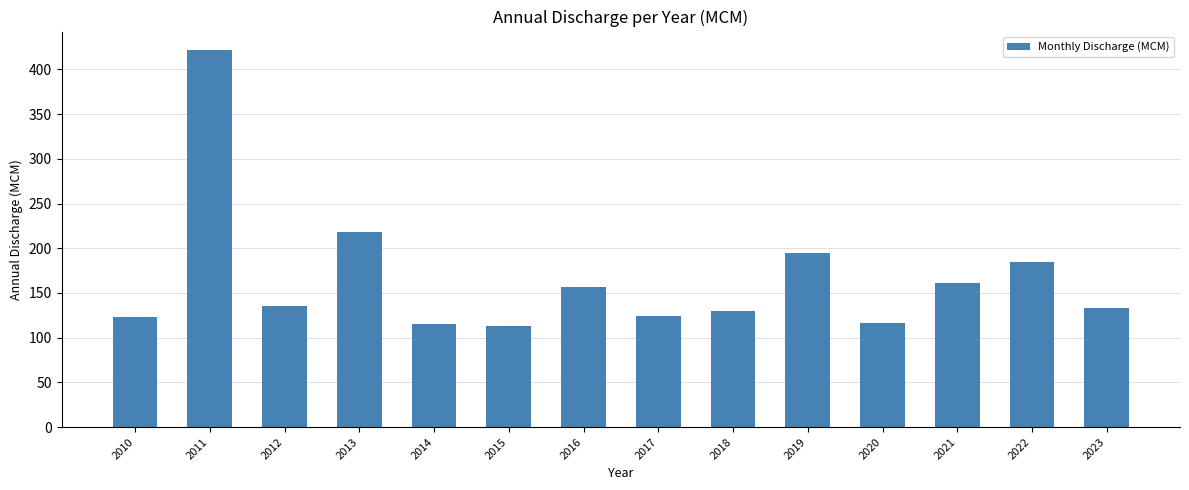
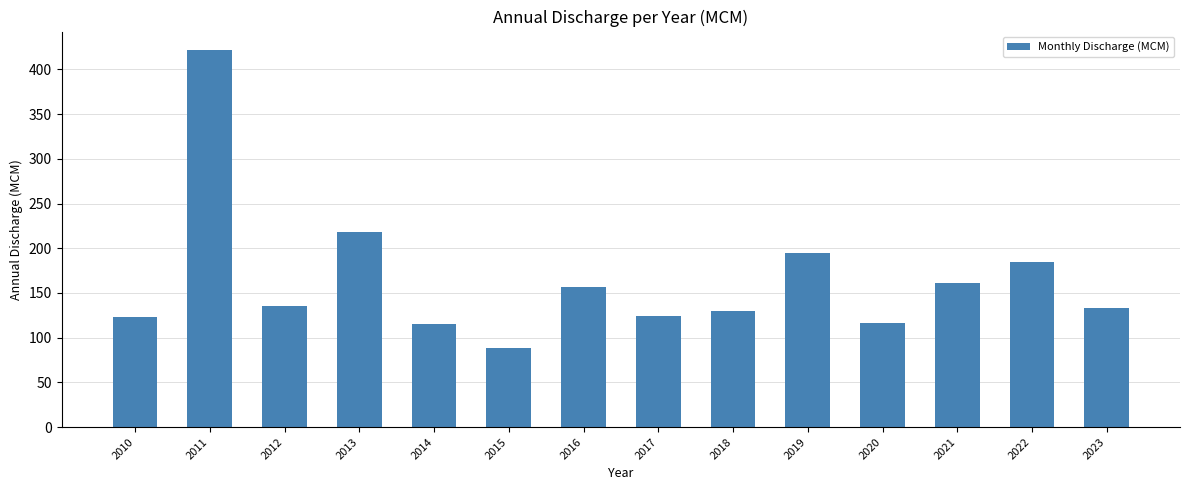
2015: 110 -> 90
